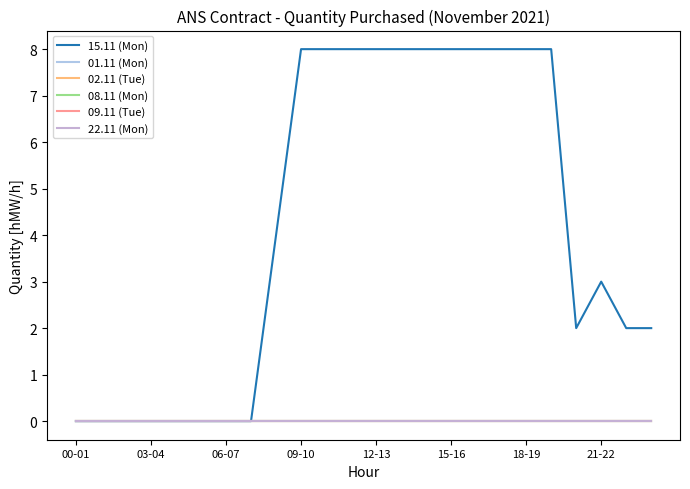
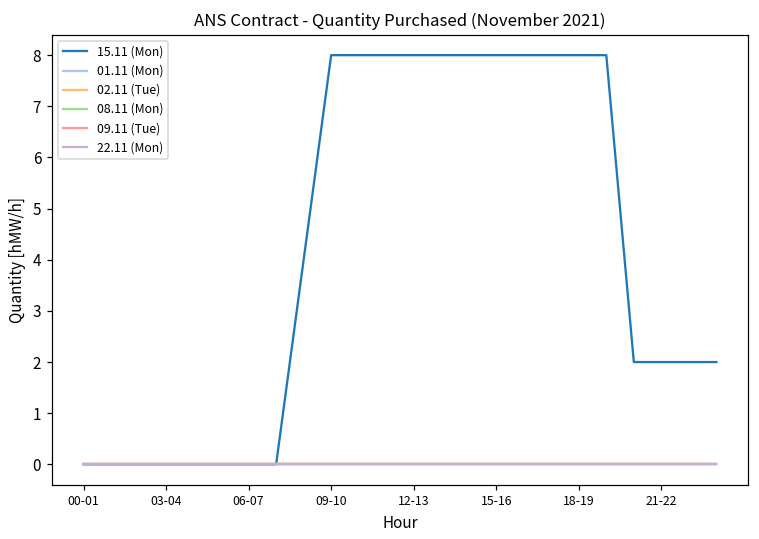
15.11 (Mon), 21-22: 3 -> 2
